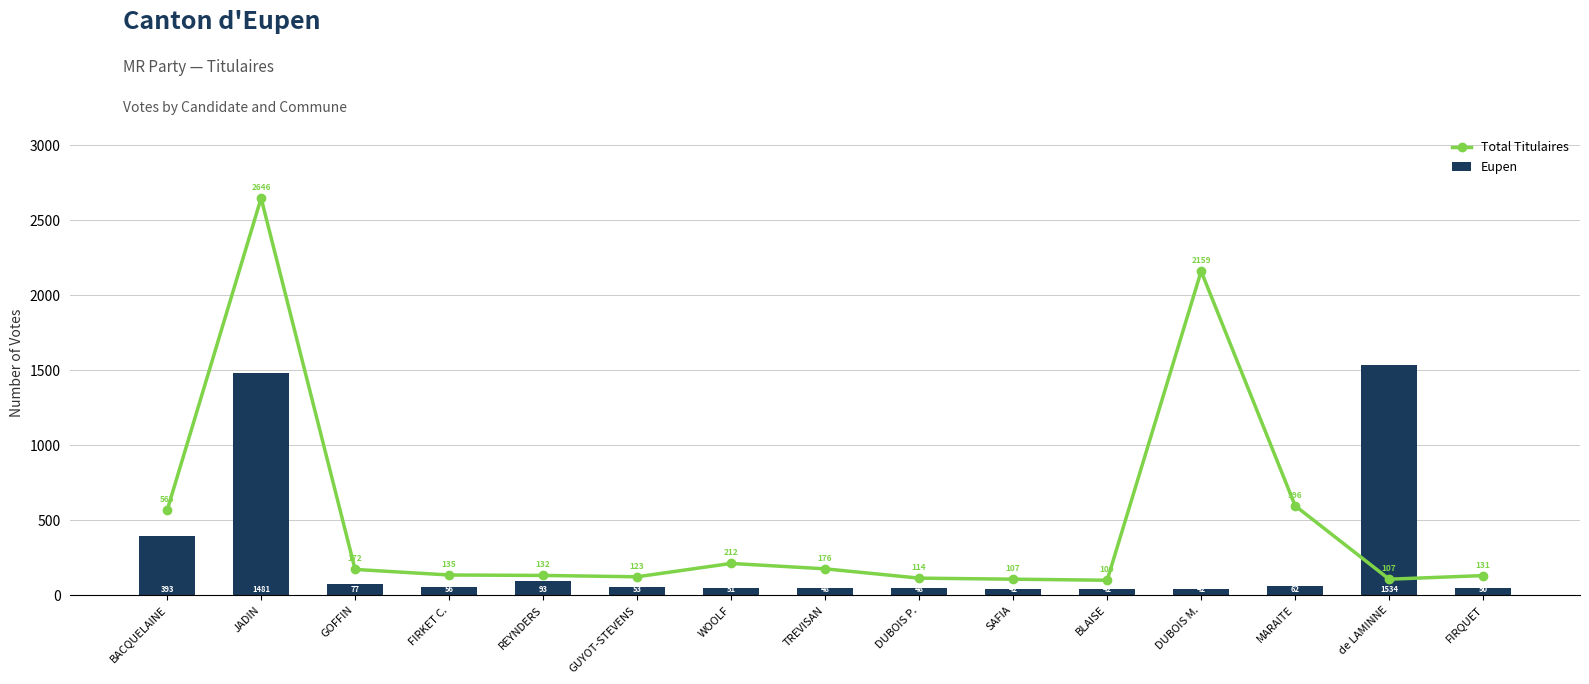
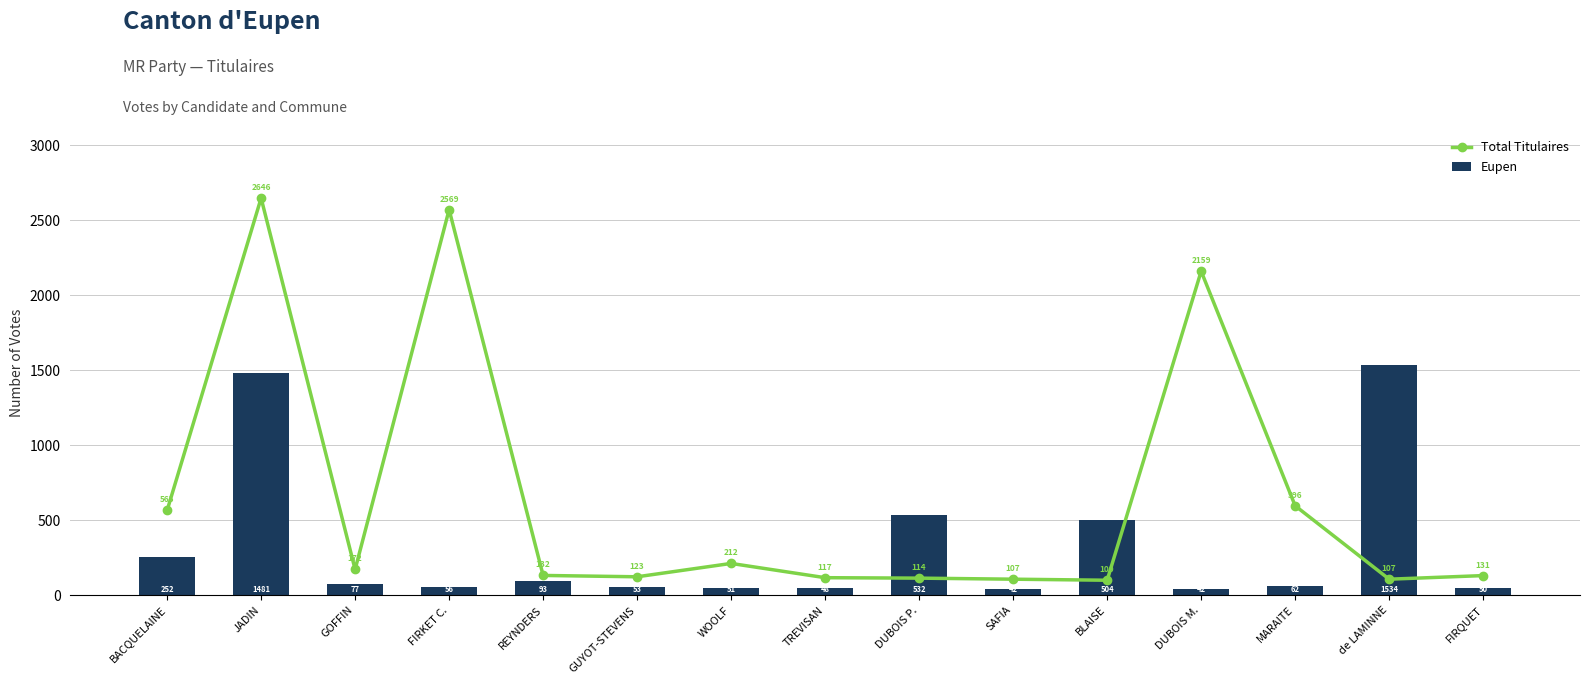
Eupen, BACQUELAINE: 393 -> 252
Total Titulaires, FIRKET C.: 135 -> 2569
Total Titulaires, TREVISAN: 176 -> 117
Eupen, DUBOIS P.: 48 -> 532
Eupen, BLAISE: 42 -> 504
